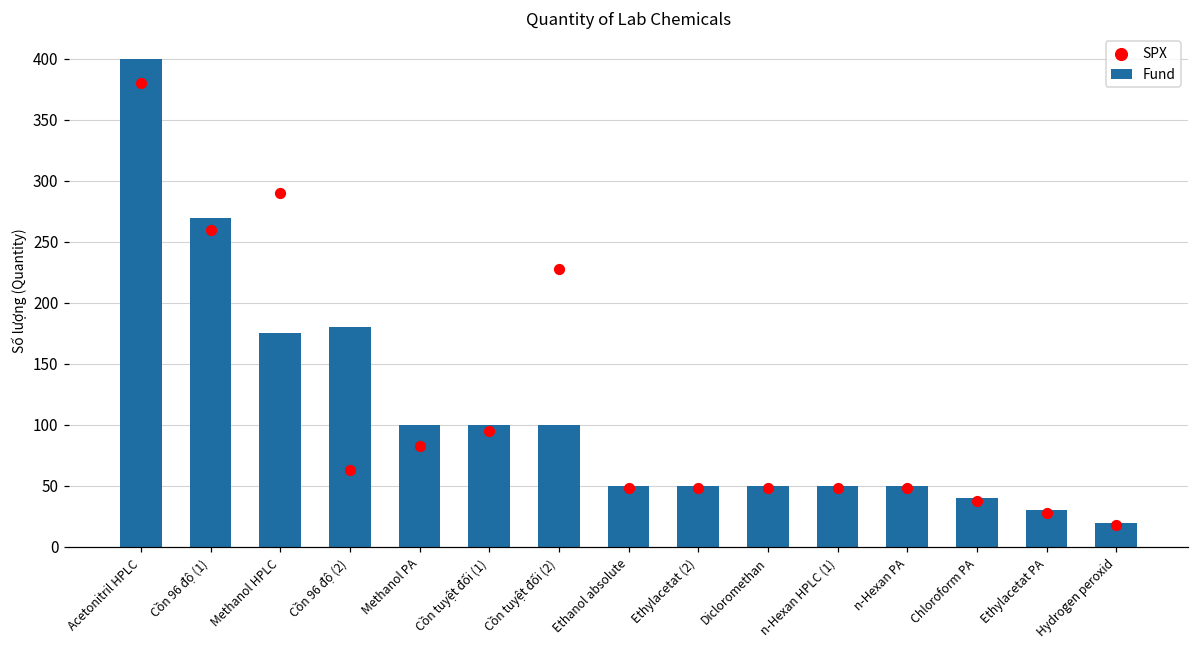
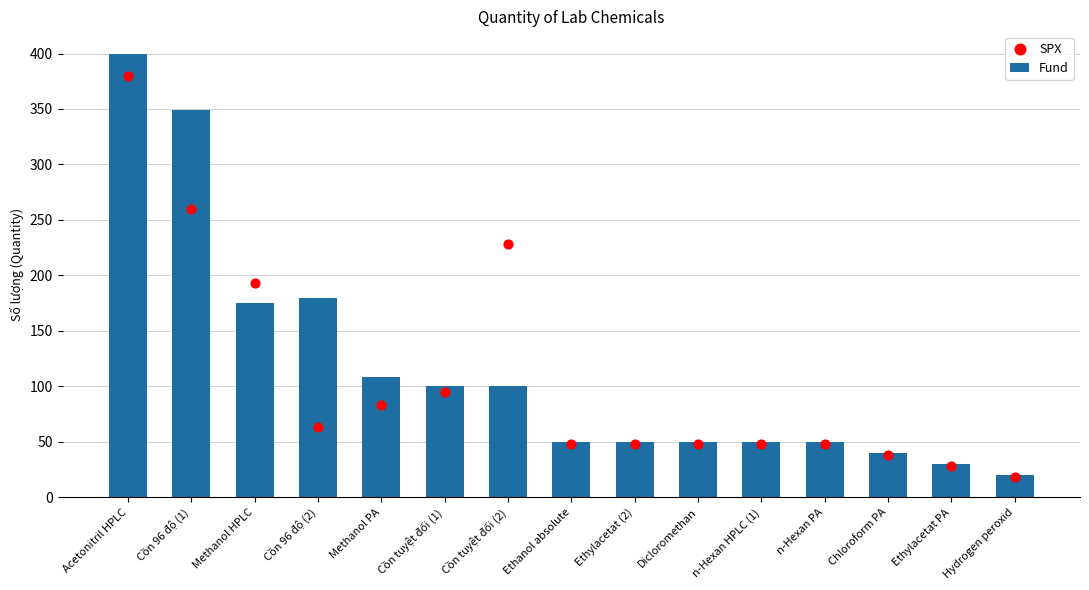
Fund, Cồn 96 độ (1): 270 -> 349
SPX, Methanol HPLC: 290 -> 193
Fund, Methanol PA: 100 -> 108
